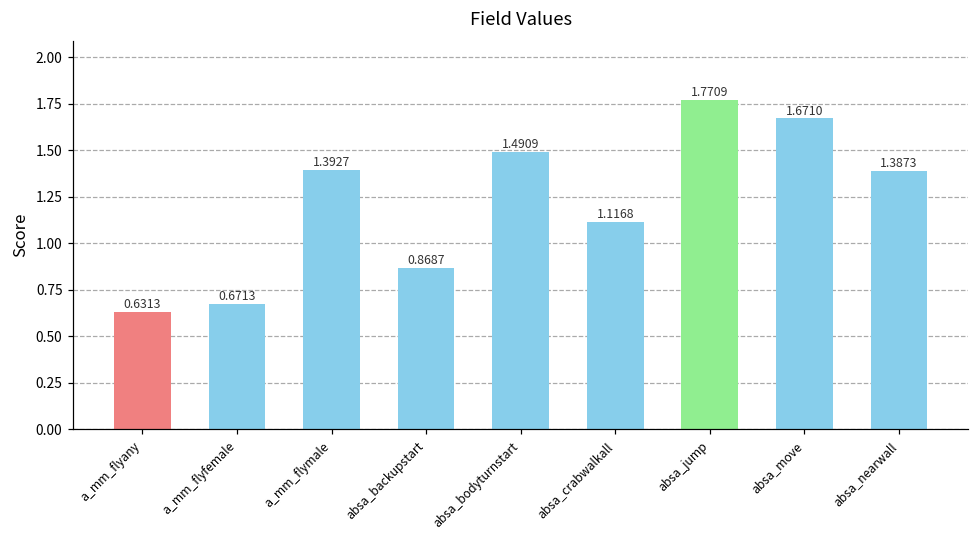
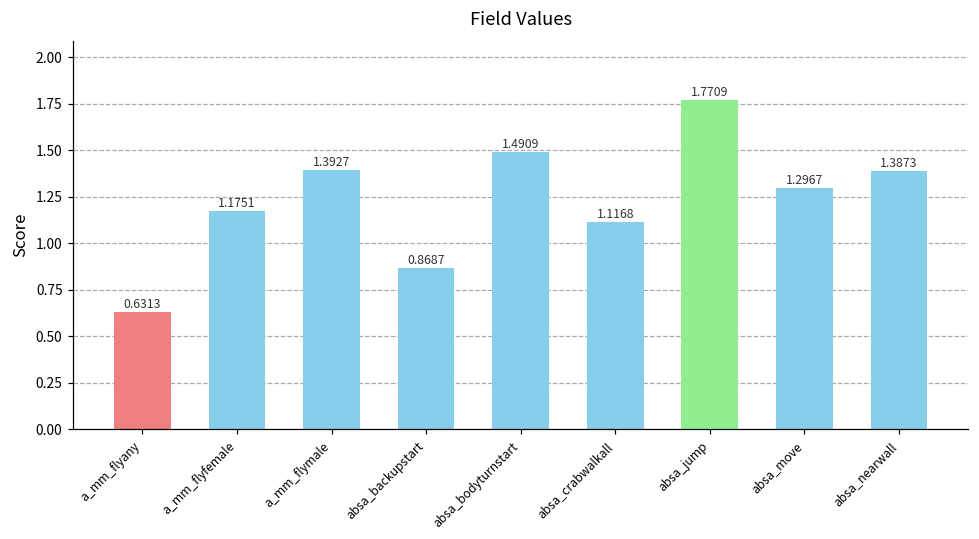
a_mm_flyfemale: 0.6713 -> 1.1751
absa_move: 1.6710 -> 1.2967
